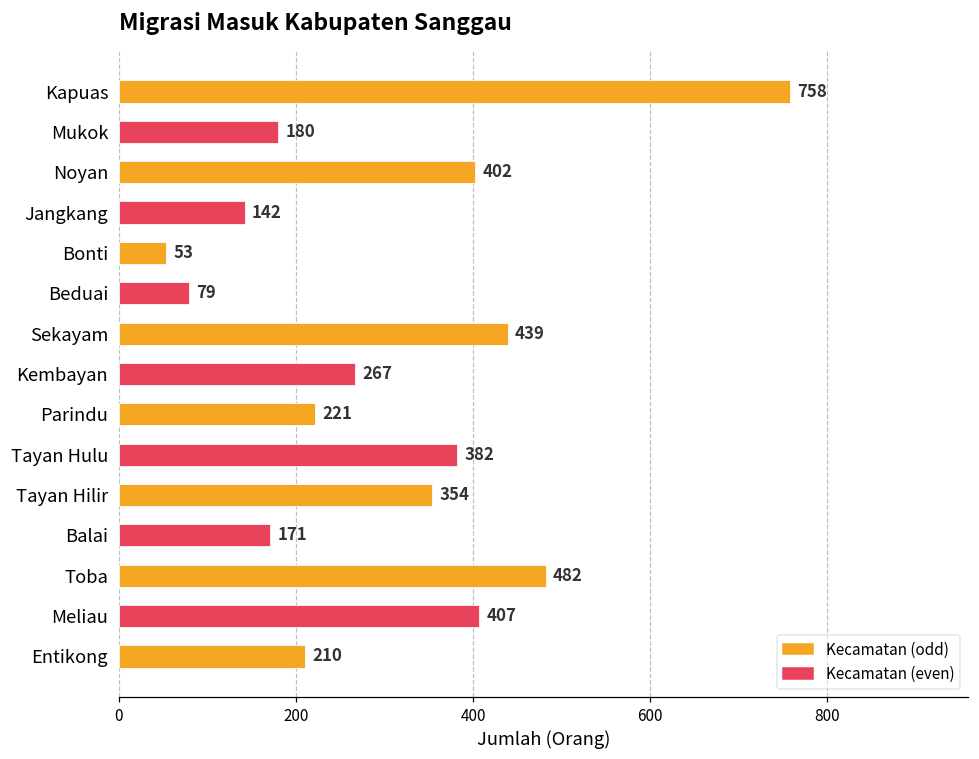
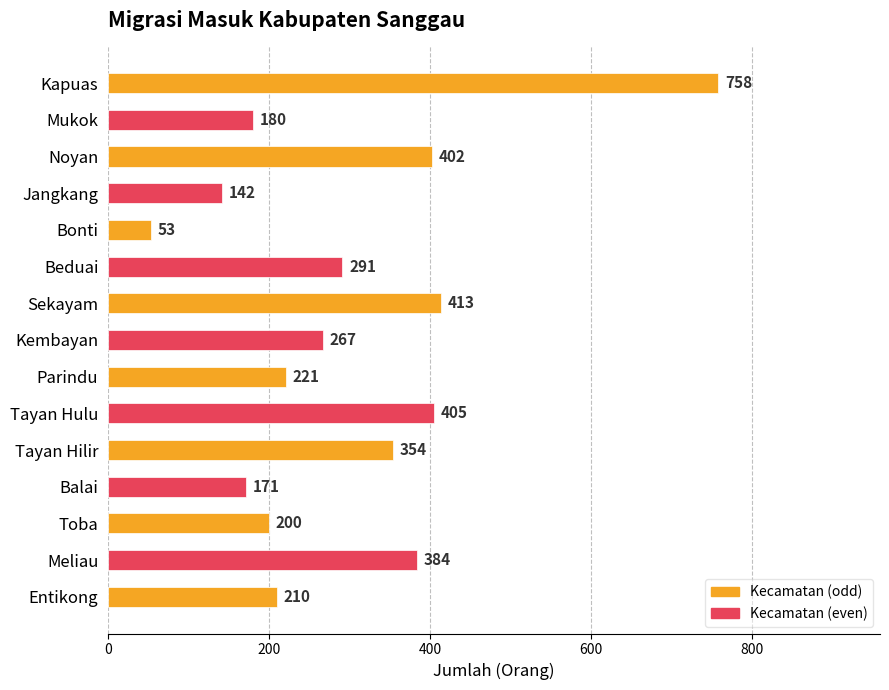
Beduai: 79 -> 291
Sekayam: 439 -> 413
Tayan Hulu: 382 -> 405
Toba: 482 -> 200
Meliau: 407 -> 384
